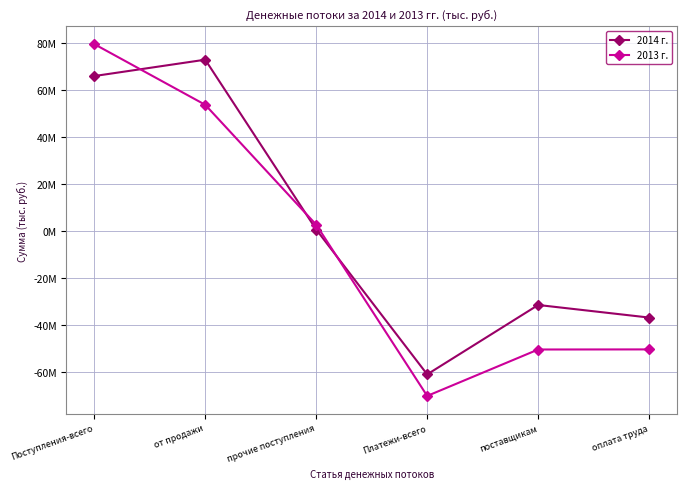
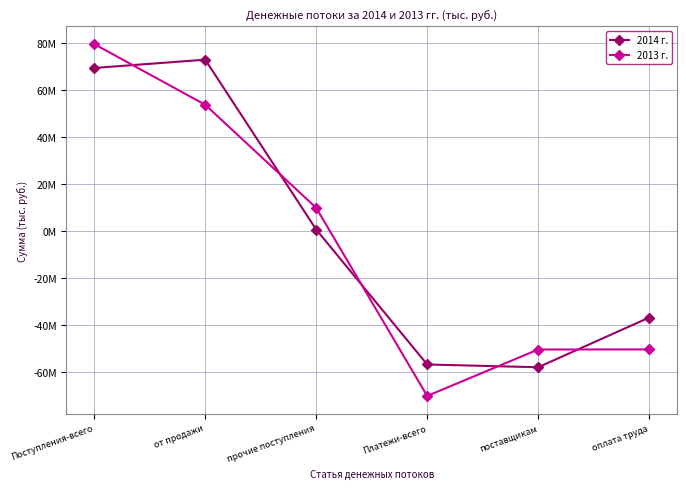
2014 г., Поступления-всего: 66М -> 69М
2013 г., прочие поступления: 3М -> 10М
2014 г., Платежи-всего: -61М -> -57М
2014 г., поставщикам: -32М -> -58М
